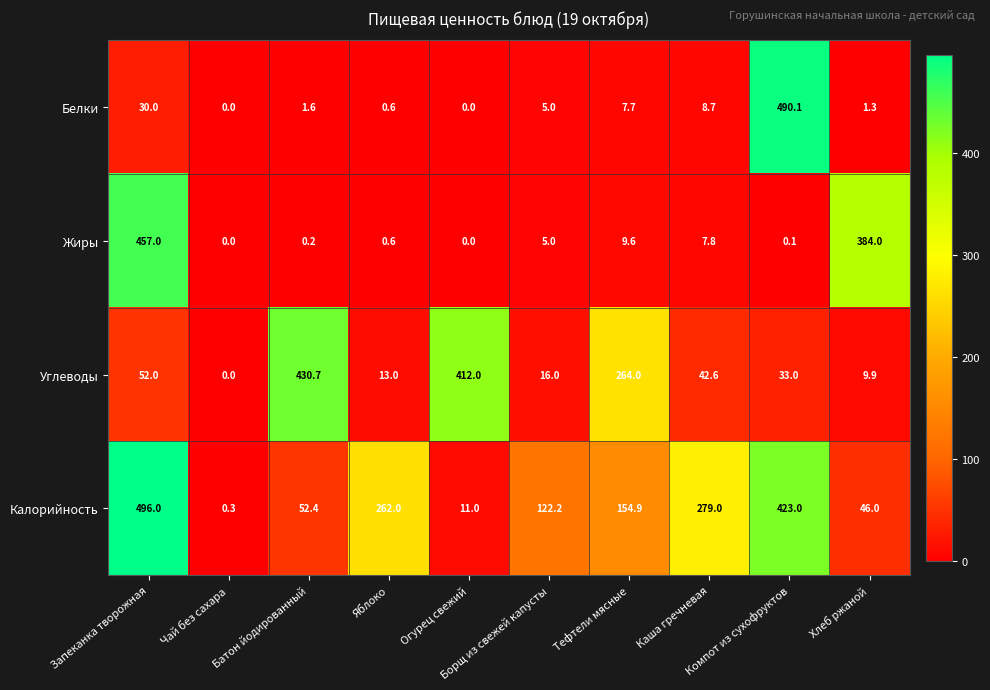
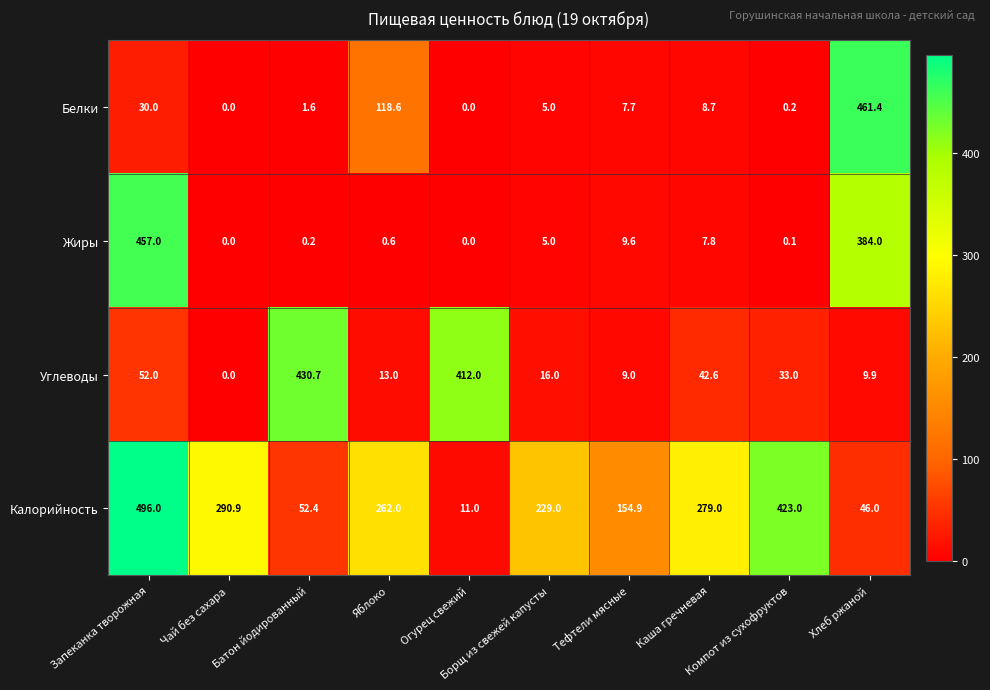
Белки, Яблоко: 0.6 -> 118.6
Белки, Компот из сухофруктов: 490.1 -> 0.2
Белки, Хлеб ржаной: 1.3 -> 461.4
Углеводы, Тефтели мясные: 264.0 -> 9.0
Калорийность, Чай без сахара: 0.3 -> 290.9
Калорийность, Борщ из свежей капусты: 122.2 -> 229.0
